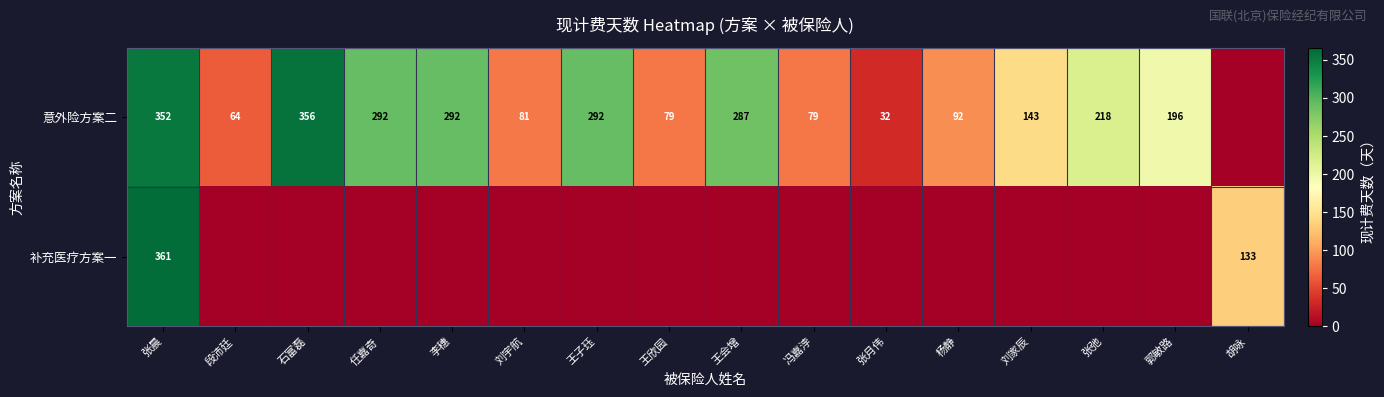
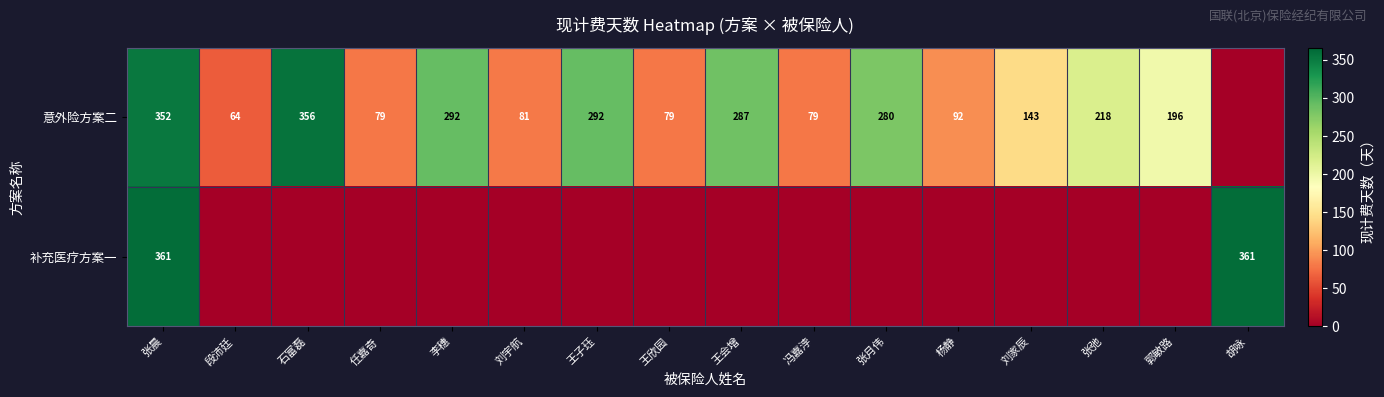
意外险方案二, 任嘉奇: 292 -> 79
意外险方案二, 张月伟: 32 -> 280
补充医疗方案一, 胡咏: 133 -> 361
